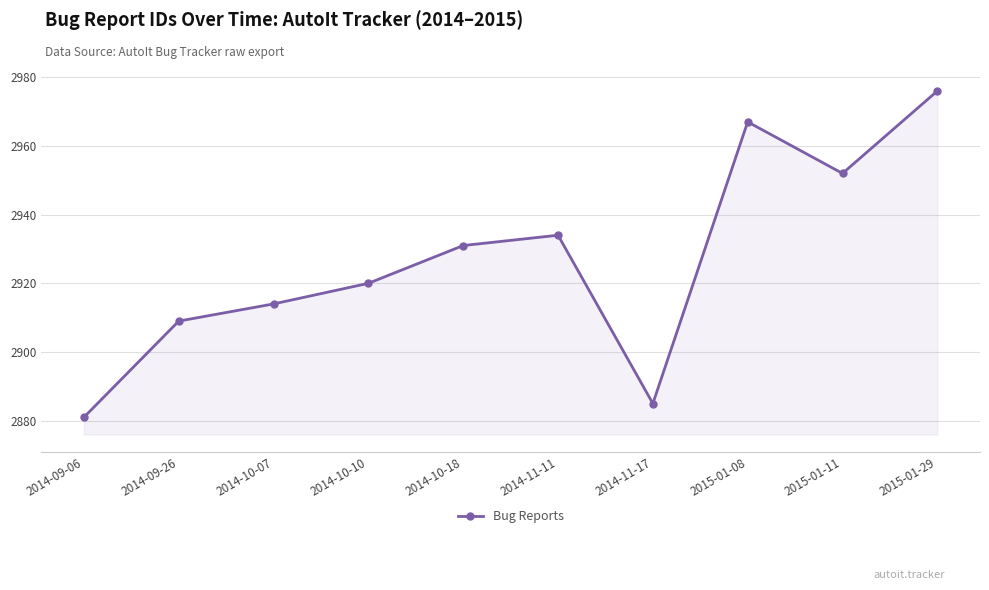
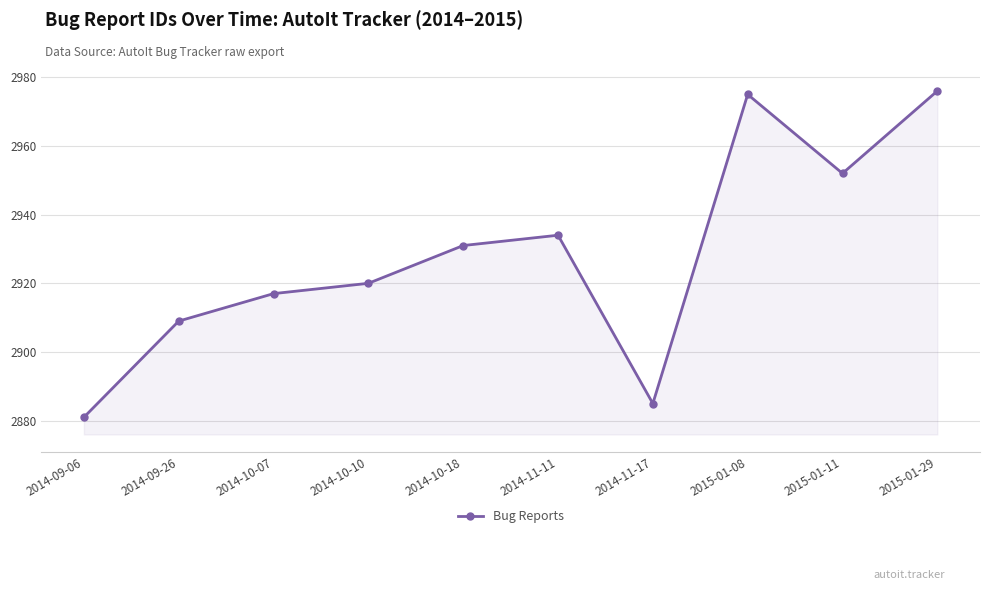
2014-10-07: 2914 -> 2917
2015-01-08: 2967 -> 2975
